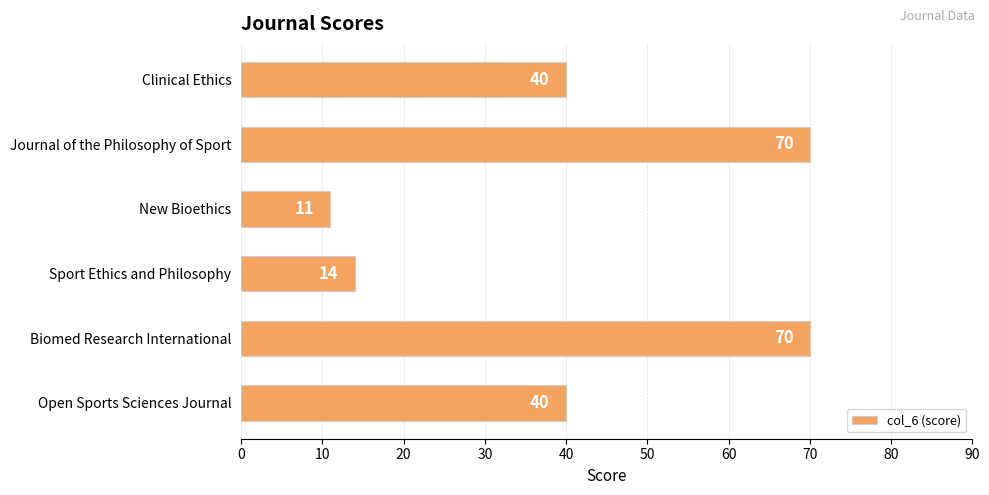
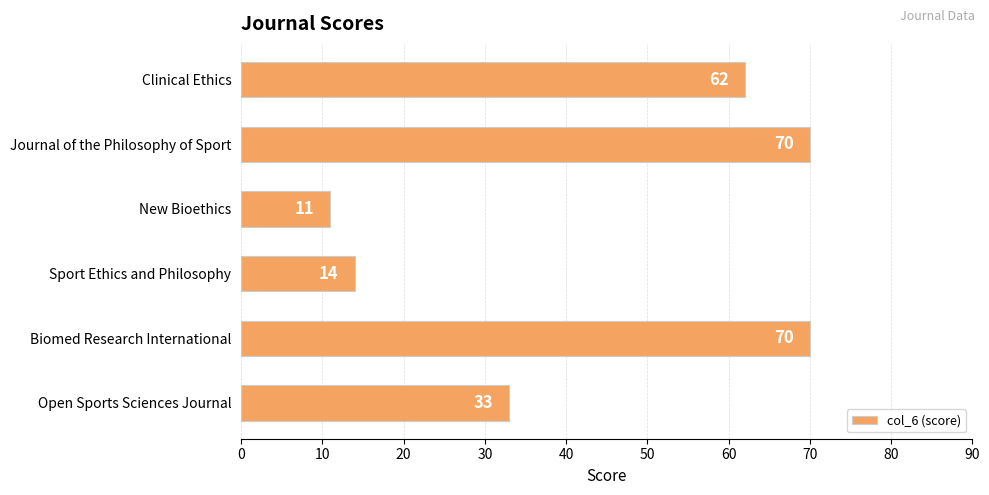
Clinical Ethics: 40 -> 62
Open Sports Sciences Journal: 40 -> 33
